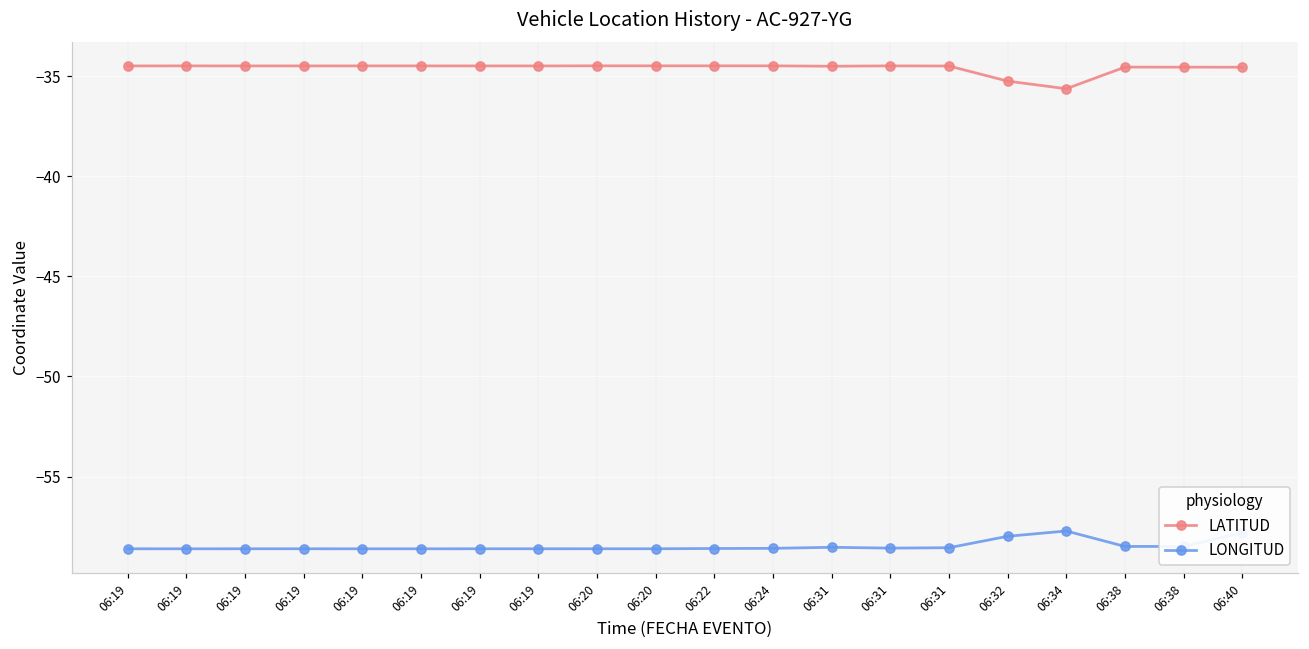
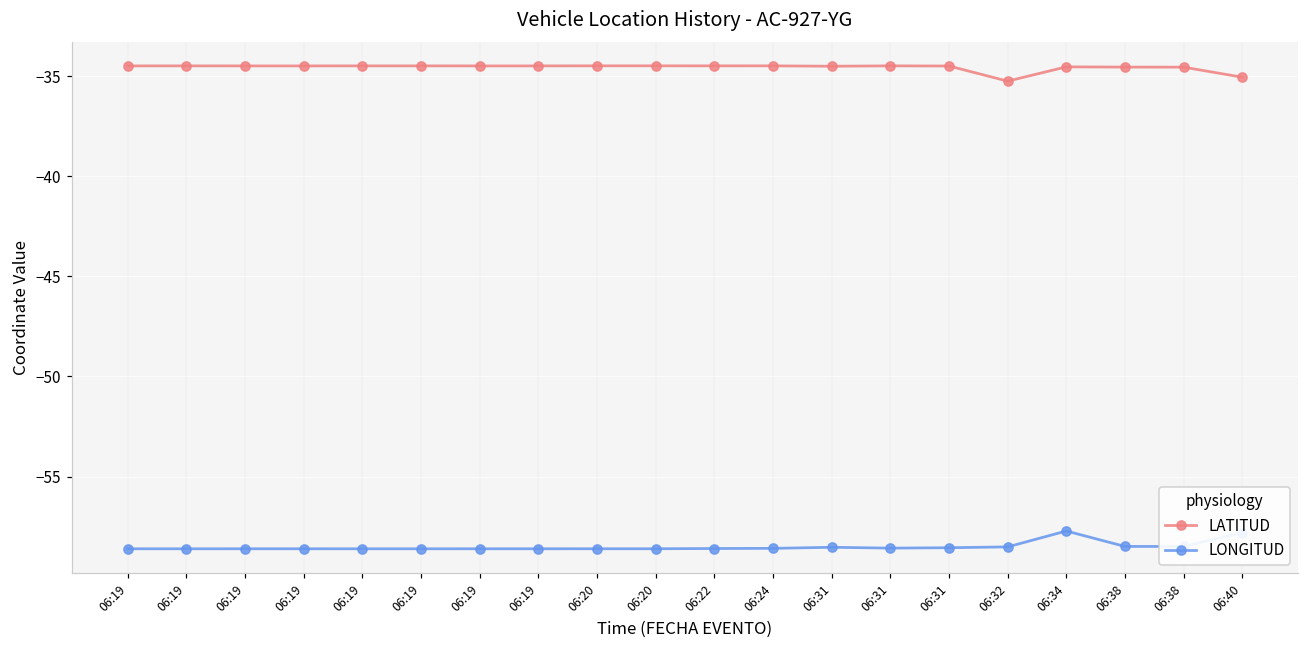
LONGITUD, 06:32: -58.0 -> -58.5
LATITUD, 06:34: -35.6 -> -34.5
LATITUD, 06:40: -34.6 -> -35.1
